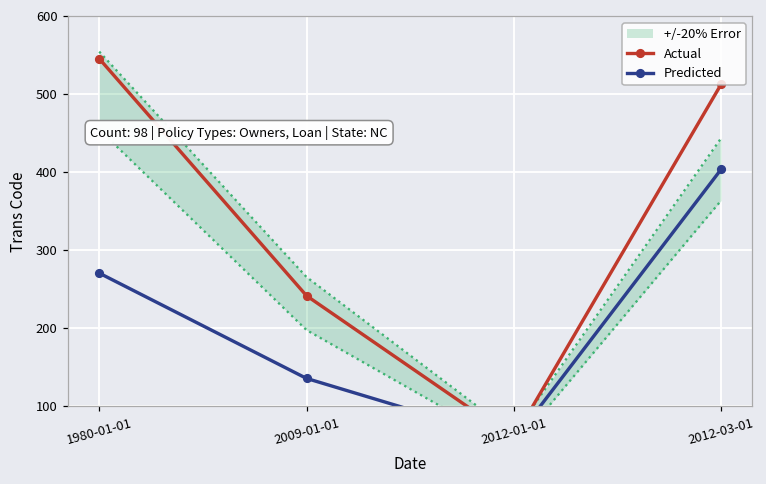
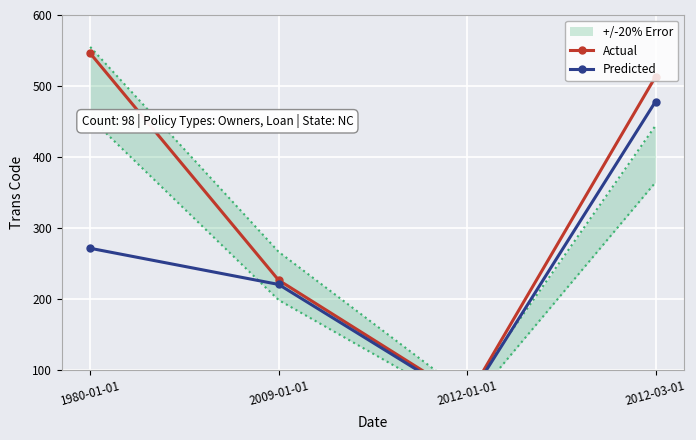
Actual, 2009-01-01: 240 -> 230
Predicted, 2009-01-01: 140 -> 220
Predicted, 2012-03-01: 400 -> 480
